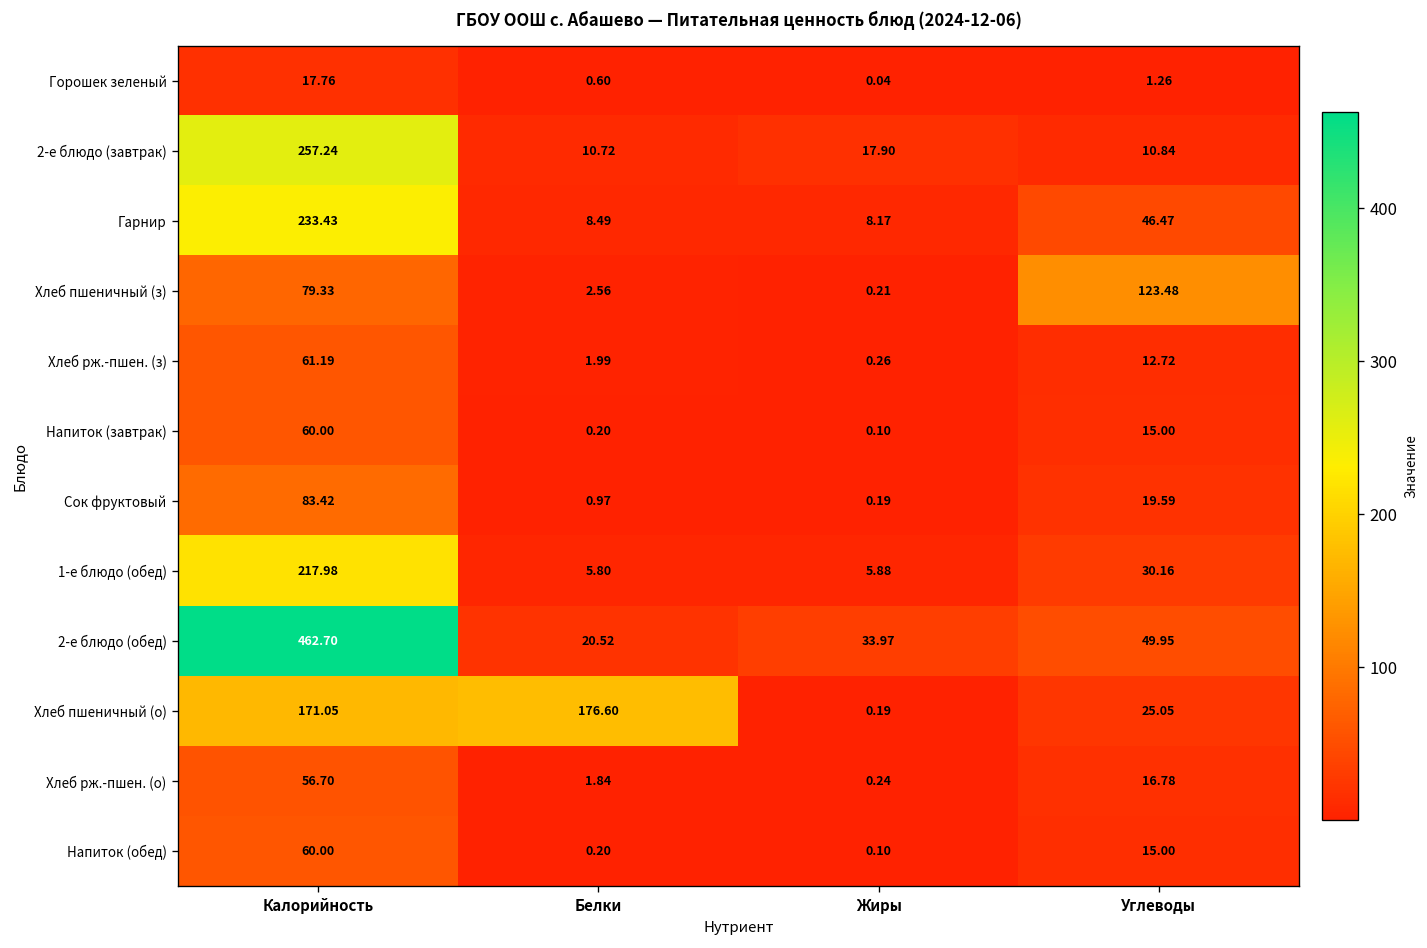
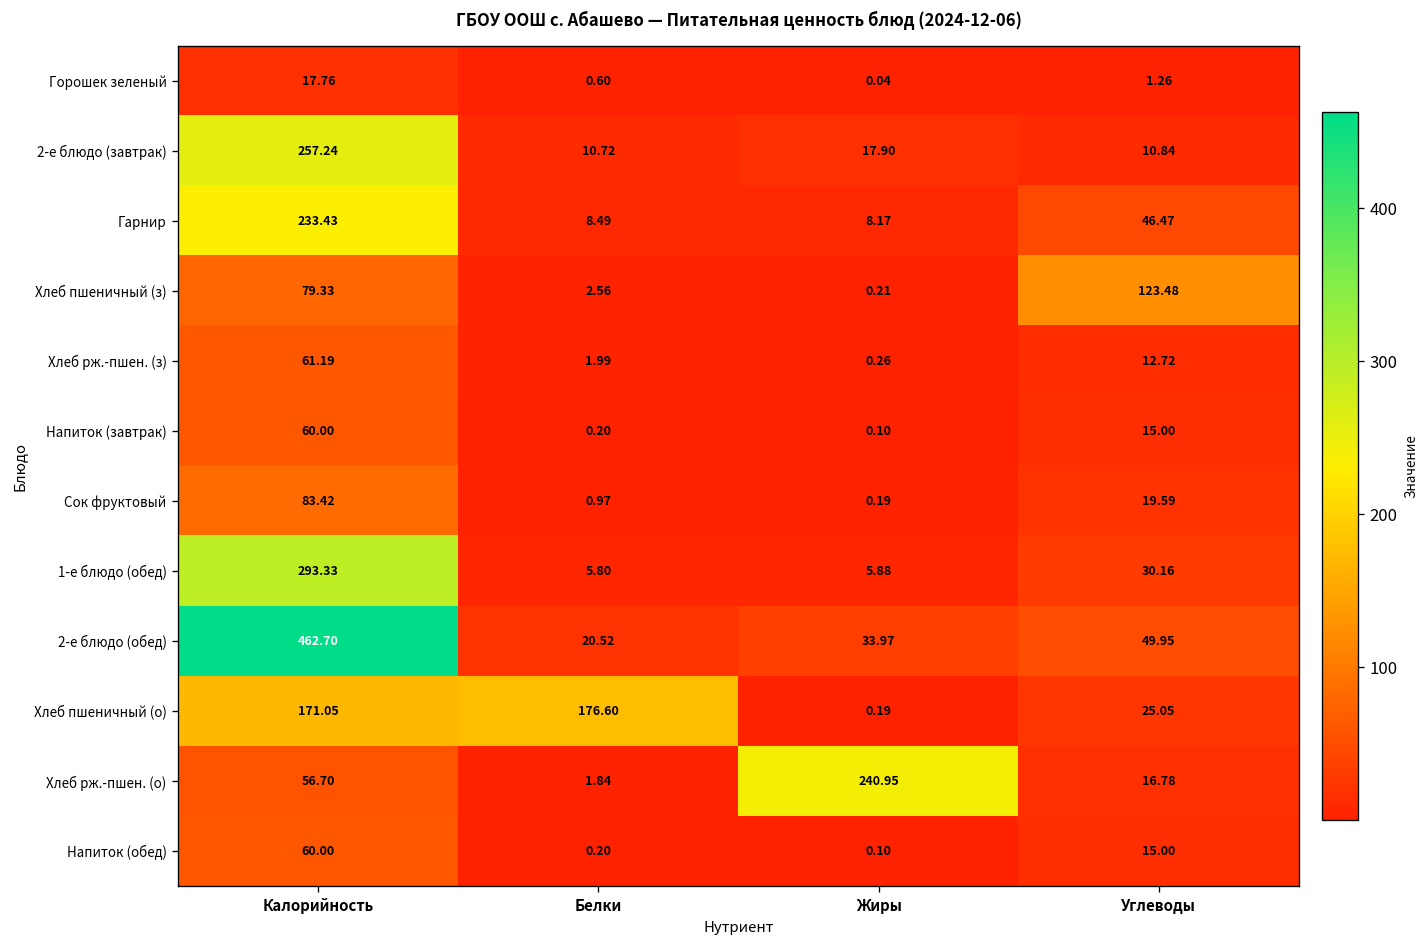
1-е блюдо (обед), Калорийность: 217.98 -> 293.33
Хлеб рж.-пшен. (о), Жиры: 0.24 -> 240.95
